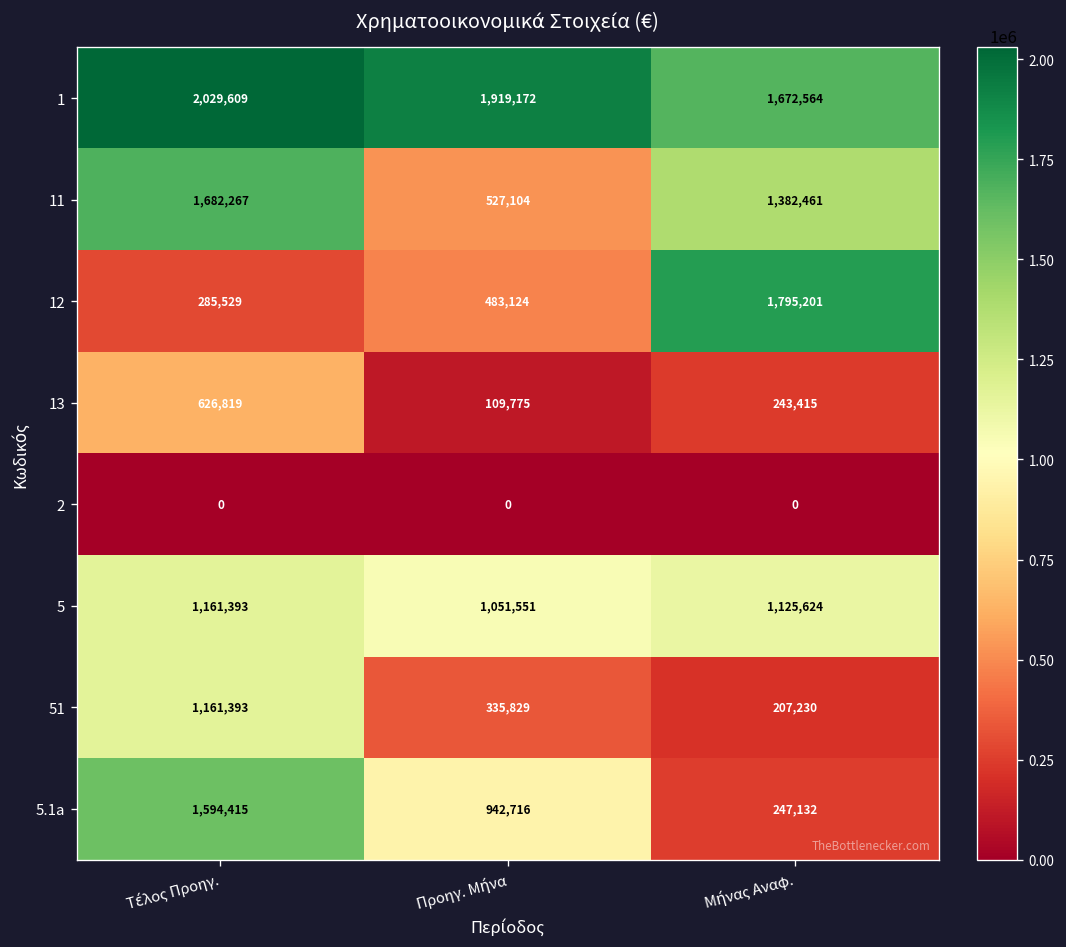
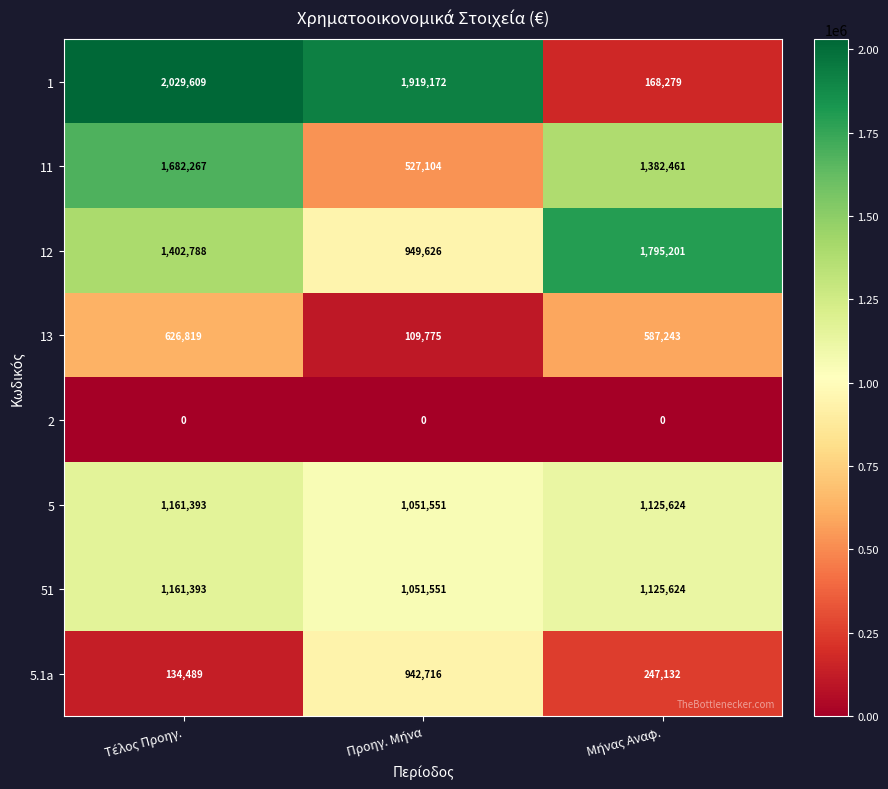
1, Μήνας Αναφ.: 1,672,564 -> 168,279
12, Τέλος Προηγ.: 285,529 -> 1,402,788
12, Προηγ. Μήνα: 483,124 -> 949,626
13, Μήνας Αναφ.: 243,415 -> 587,243
51, Προηγ. Μήνα: 335,829 -> 1,051,551
51, Μήνας Αναφ.: 207,230 -> 1,125,624
5.1a, Τέλος Προηγ.: 1,594,415 -> 134,489
